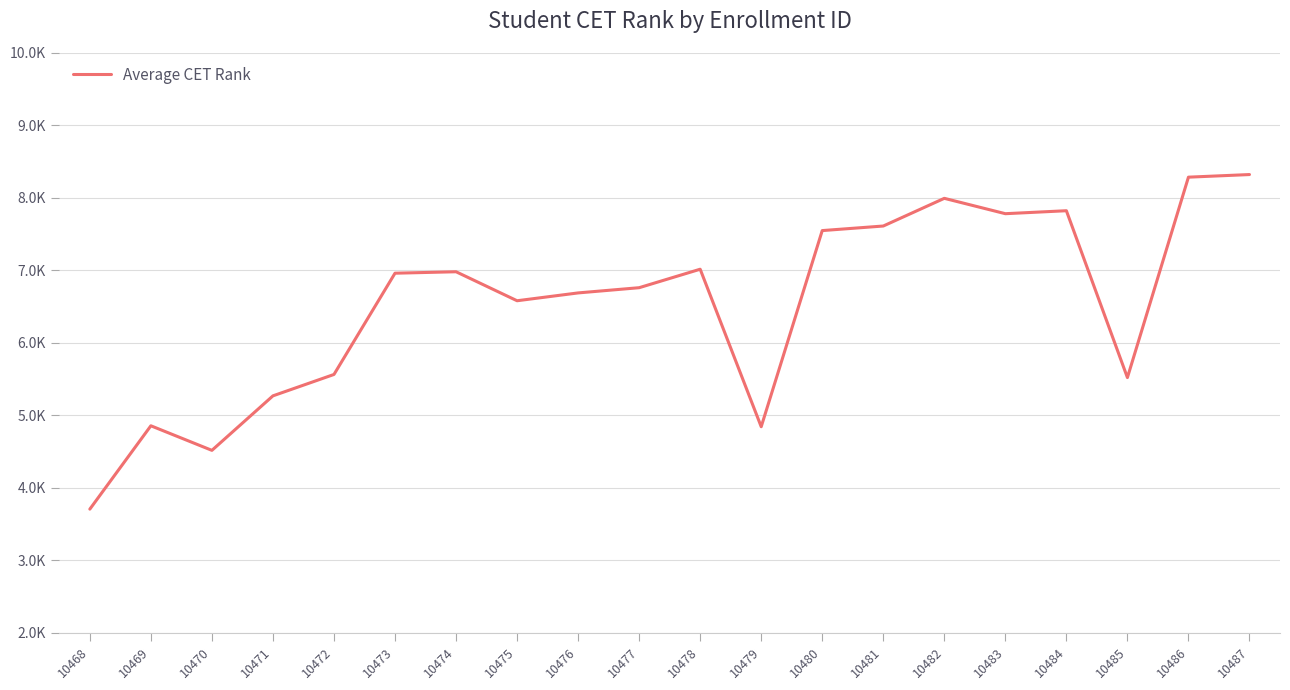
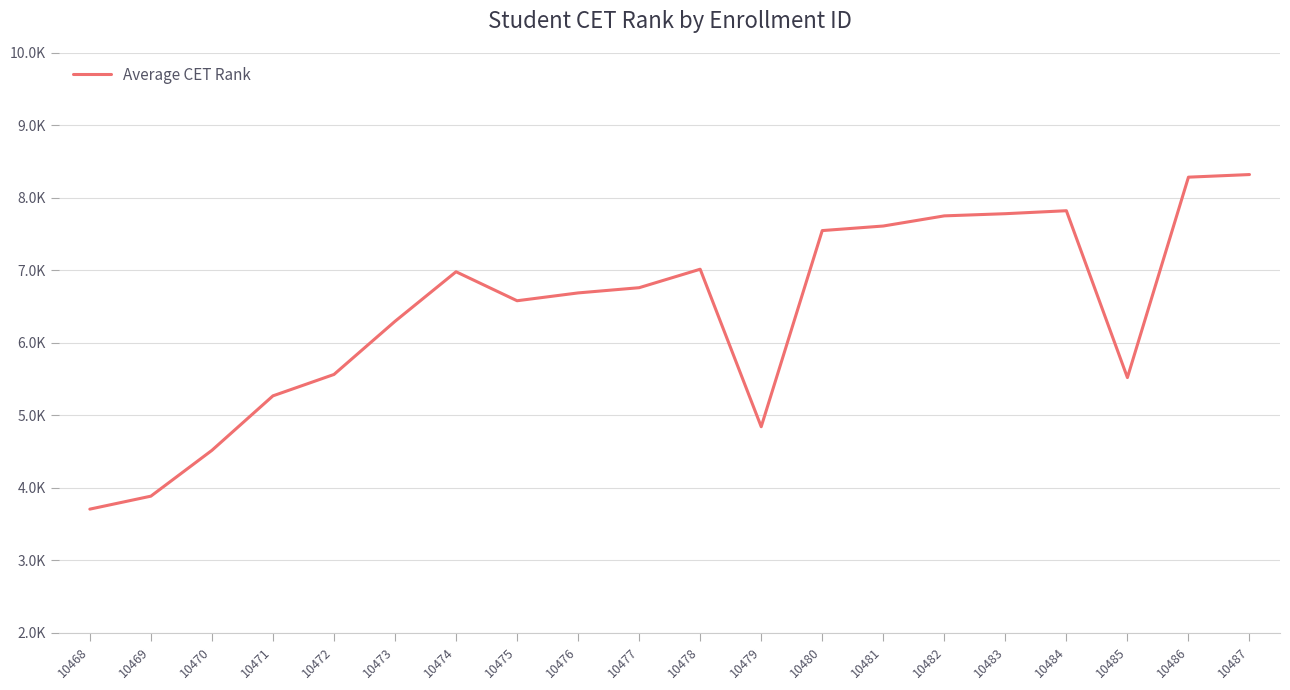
10469: 4900 -> 3900
10473: 7000 -> 6300
10482: 8000 -> 7800
